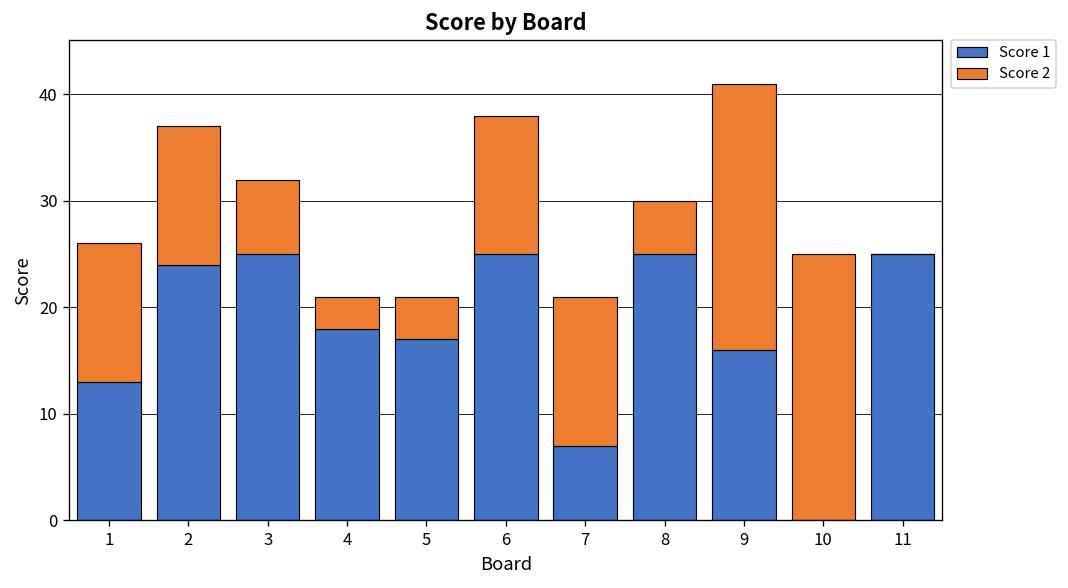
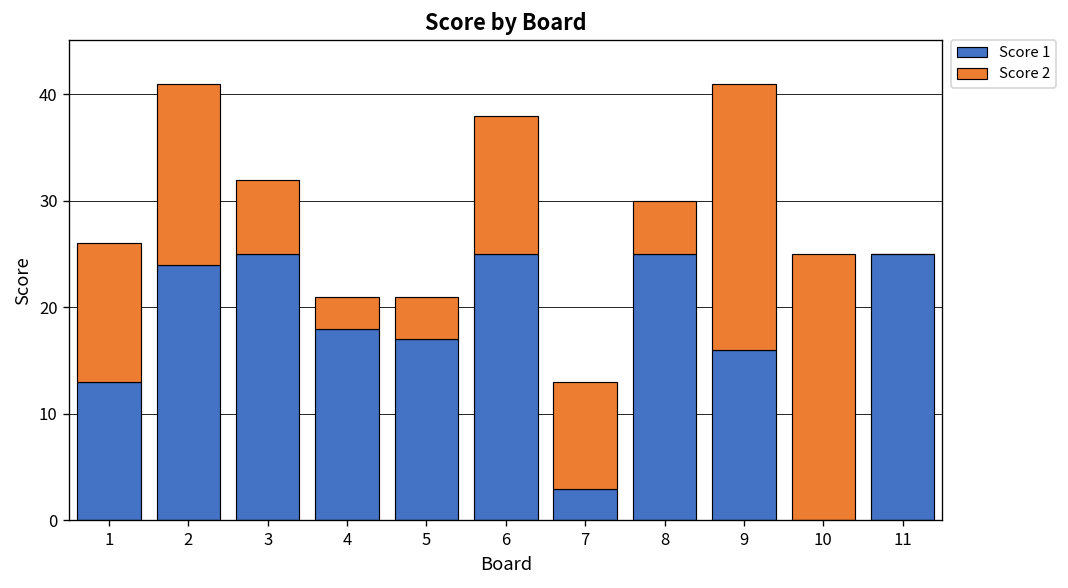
Score 2, 2: 13 -> 17
Score 1, 7: 7 -> 3
Score 2, 7: 14 -> 10
